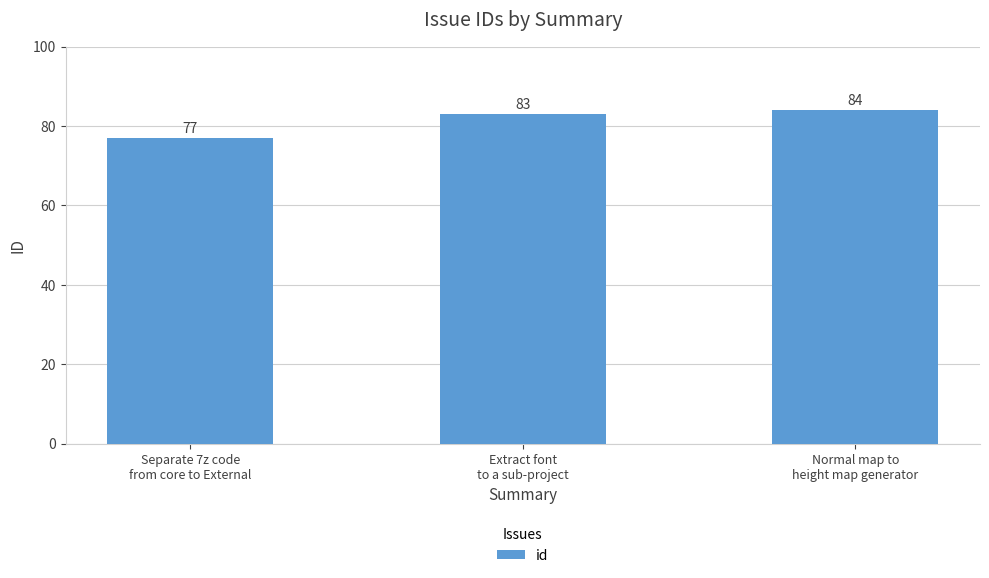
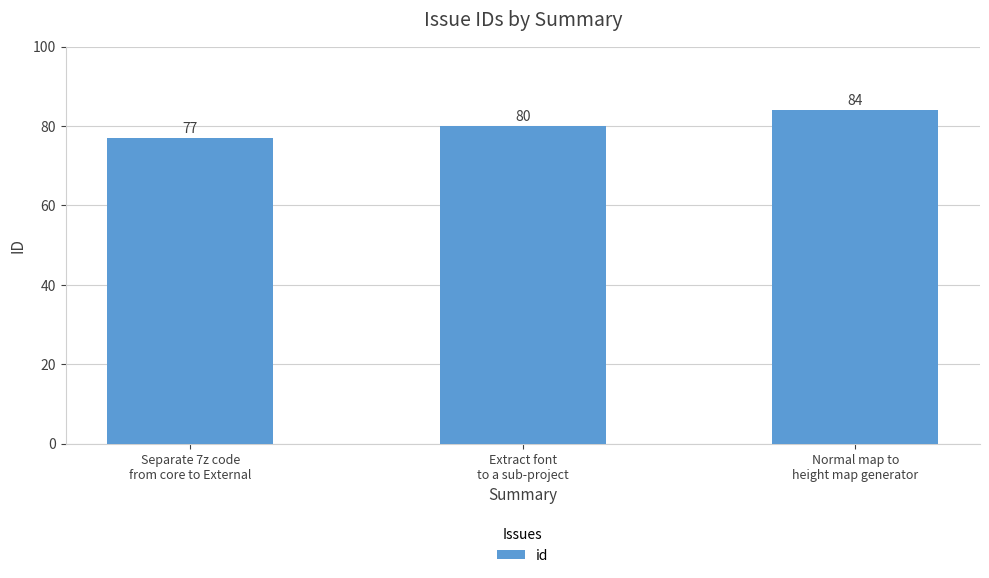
Extract font to a sub-project: 83 -> 80
